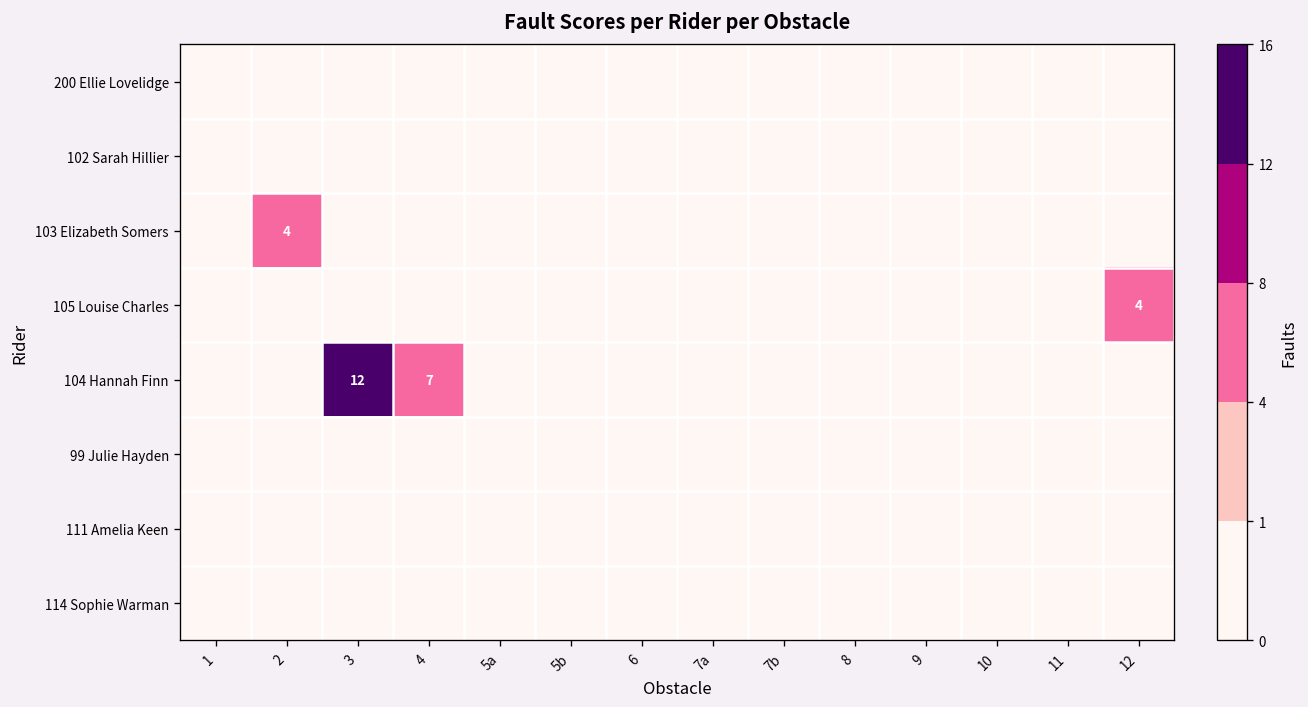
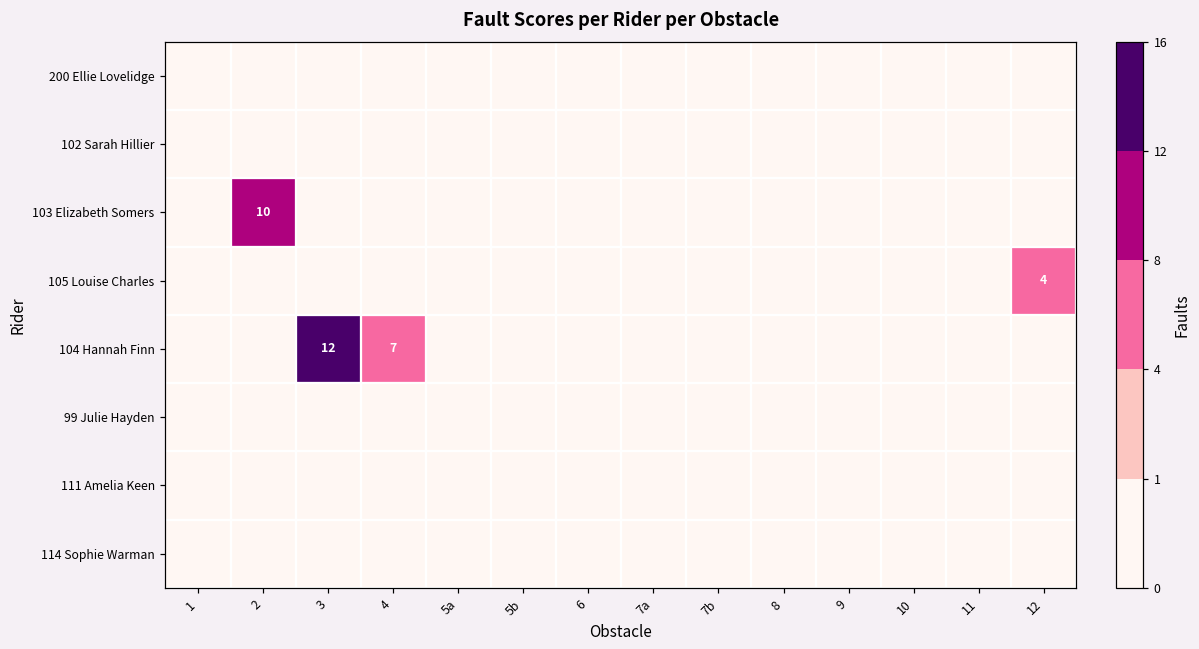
103 Elizabeth Somers, 2: 4 -> 10
